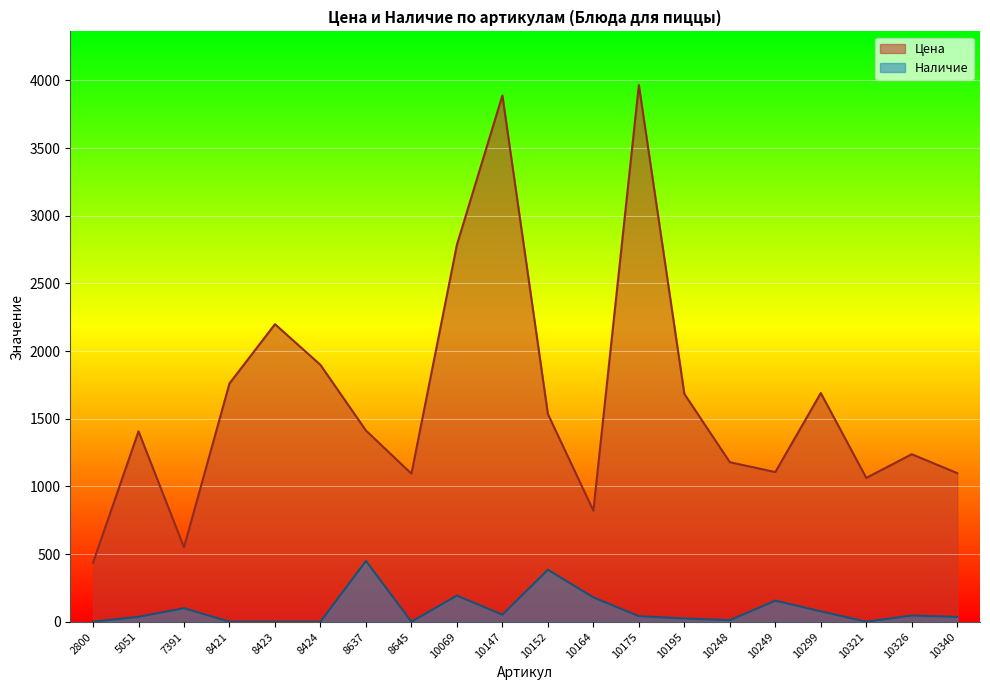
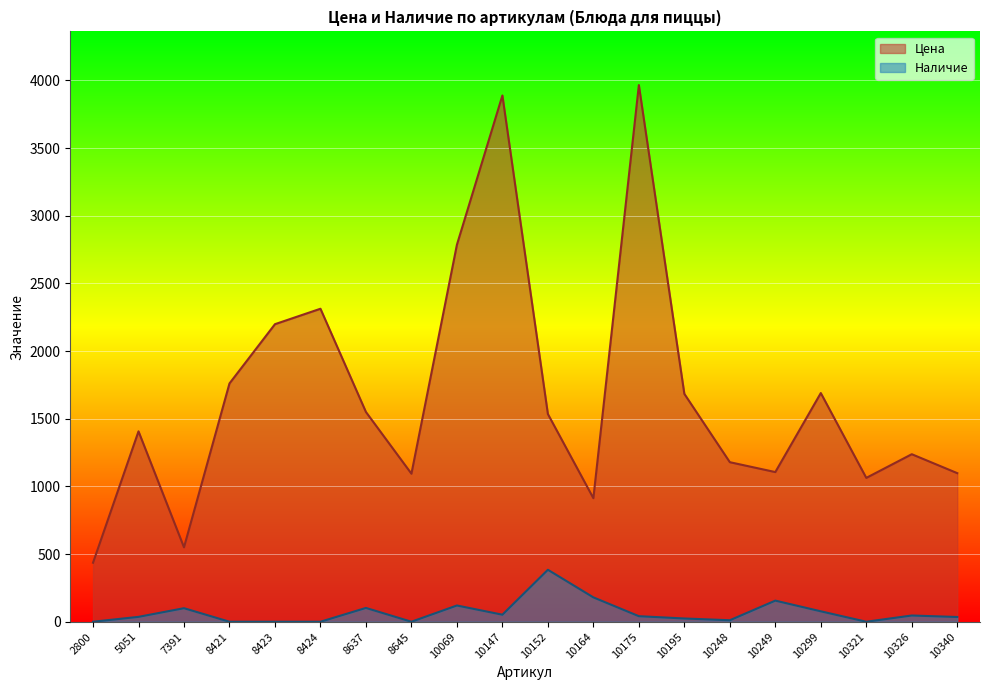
Цена, 8424: 1900 -> 2310
Цена, 8637: 1410 -> 1550
Наличие, 8637: 450 -> 100
Наличие, 10069: 190 -> 120
Цена, 10164: 820 -> 910
